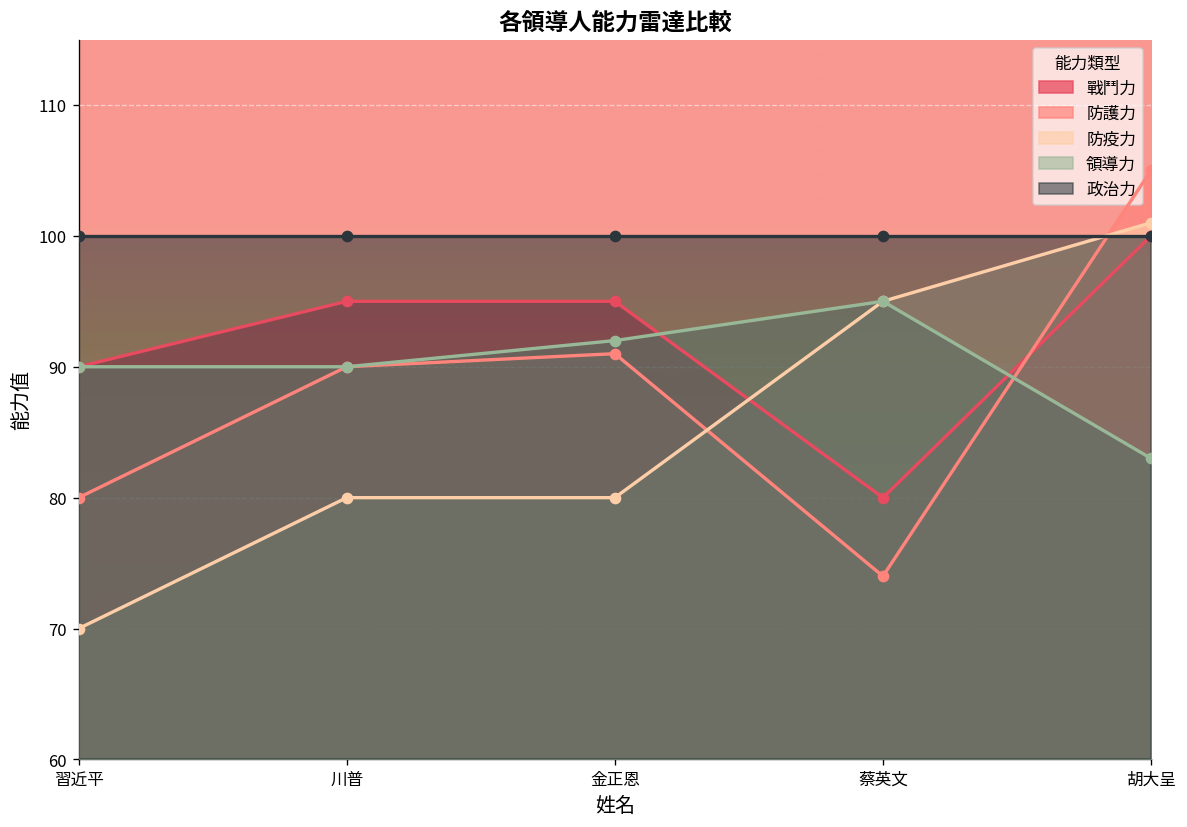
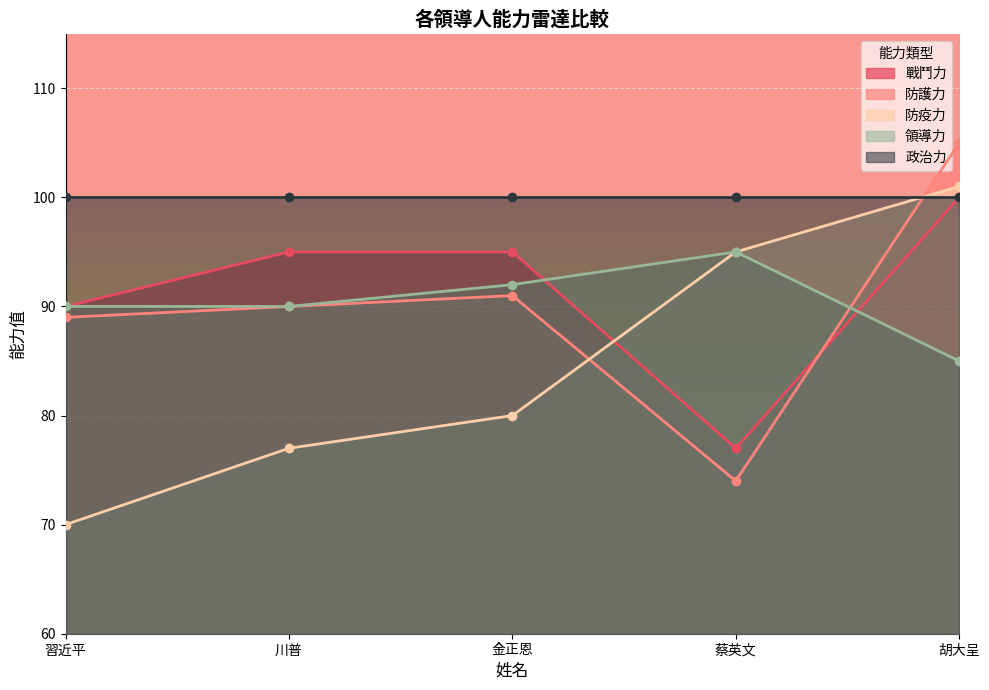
防護力, 習近平: 80 -> 89
防疫力, 川普: 80 -> 77
戰鬥力, 蔡英文: 80 -> 77
領導力, 胡大呈: 83 -> 85
